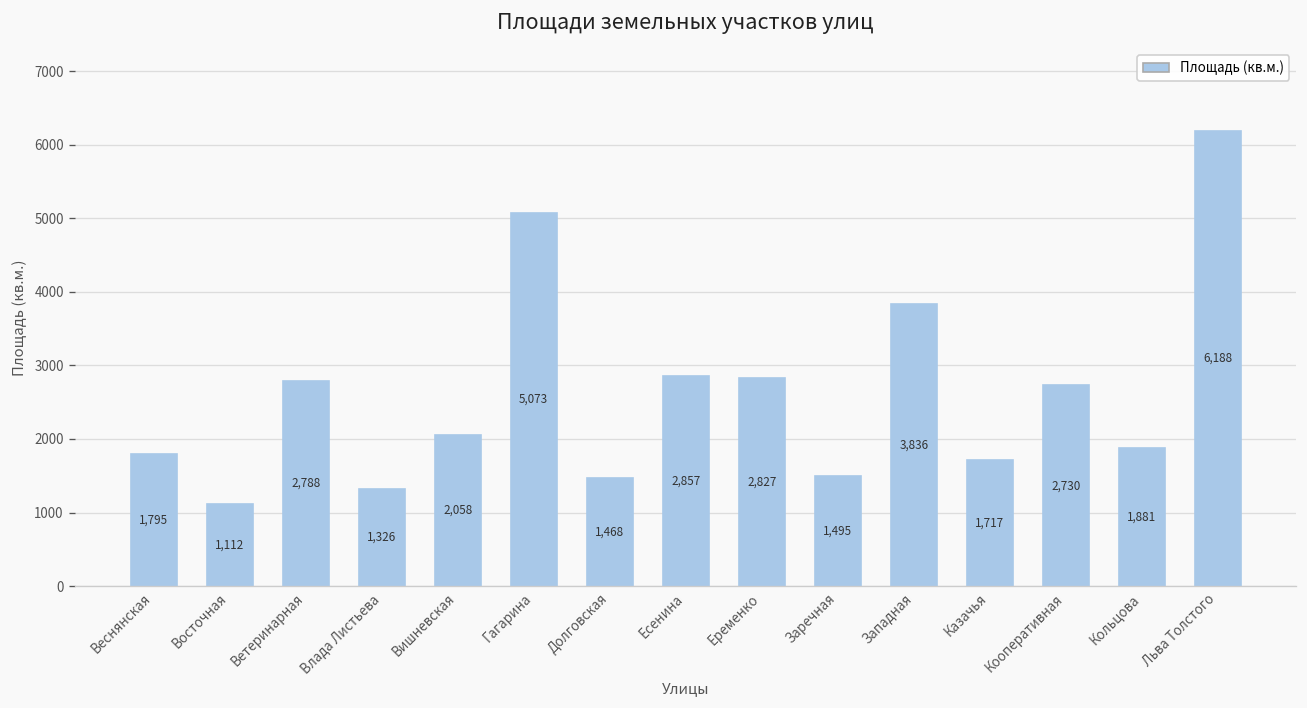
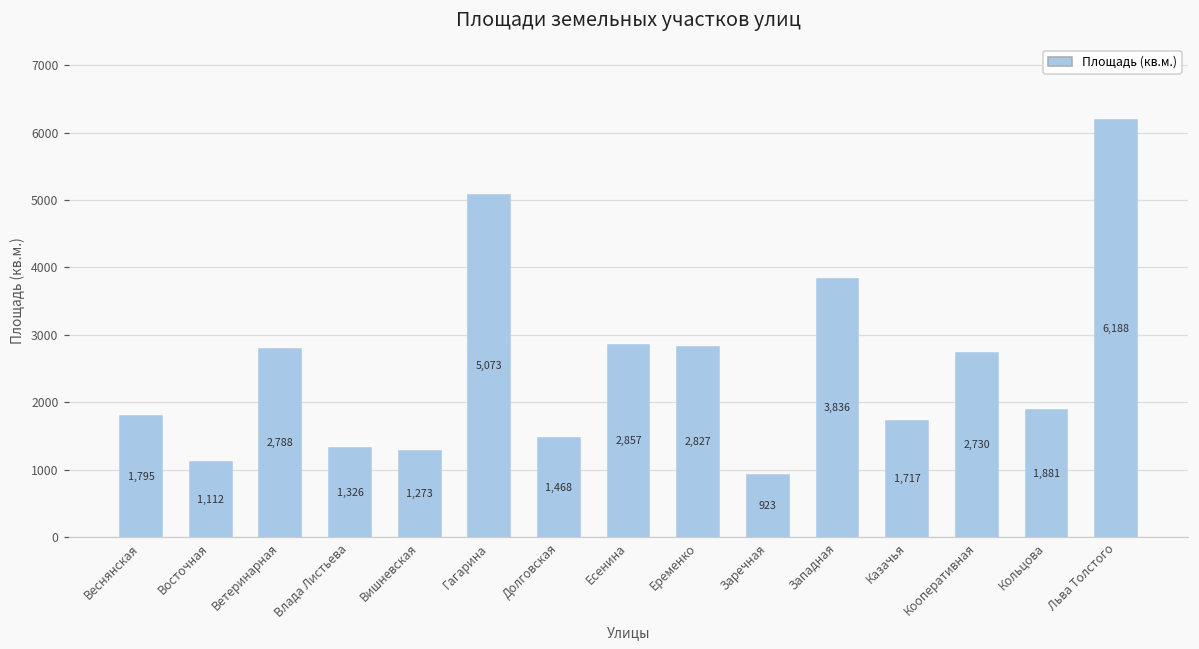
Вишневская: 2,058 -> 1,273
Заречная: 1,495 -> 923
